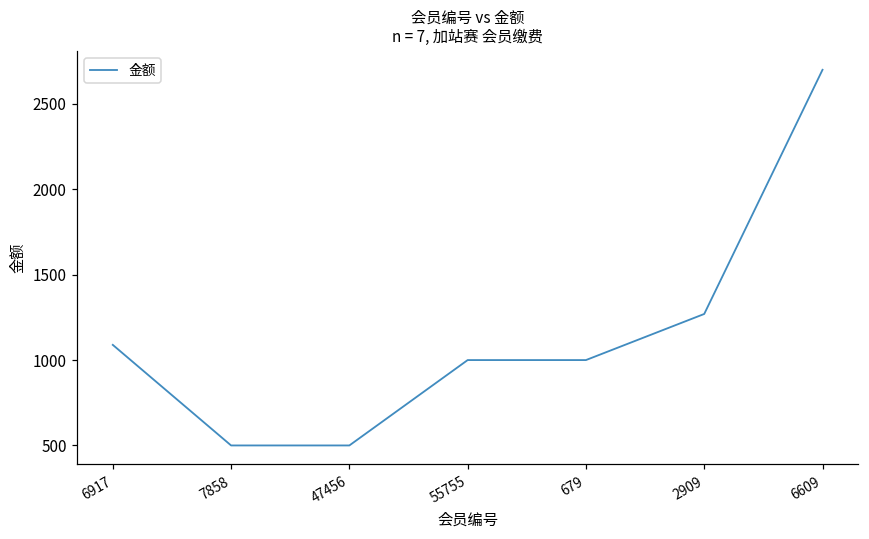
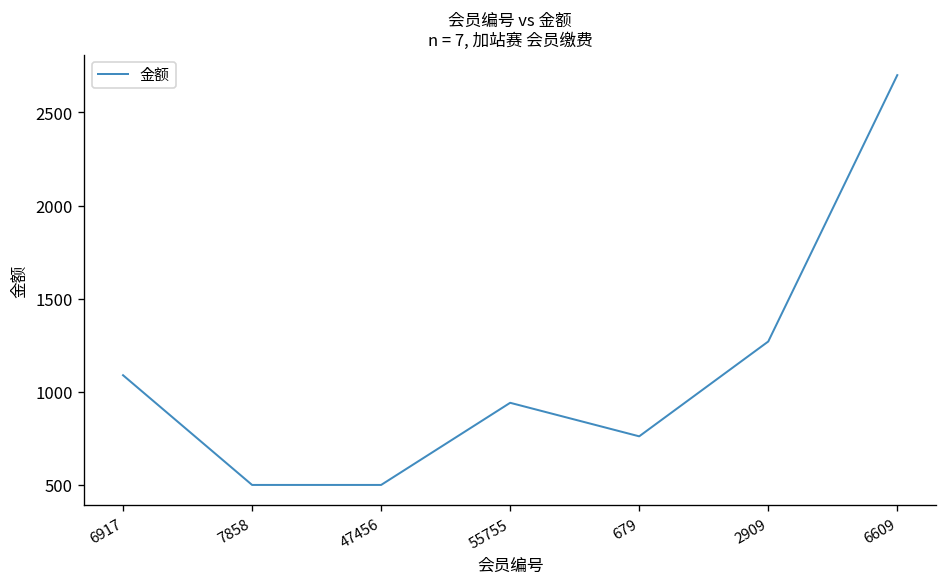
55755: 1000 -> 940
679: 1000 -> 760
